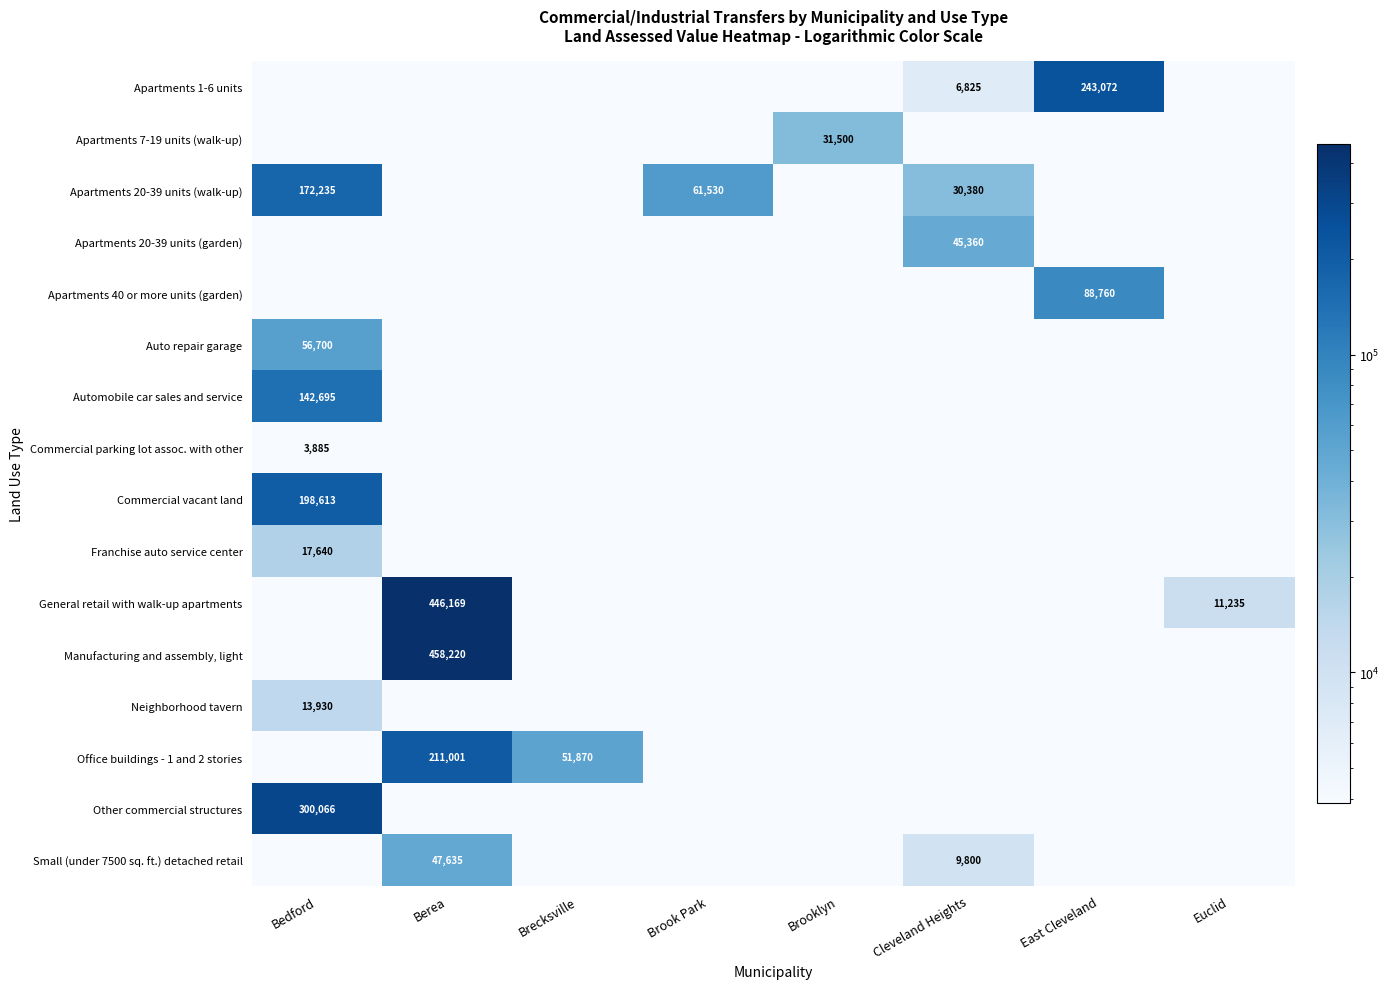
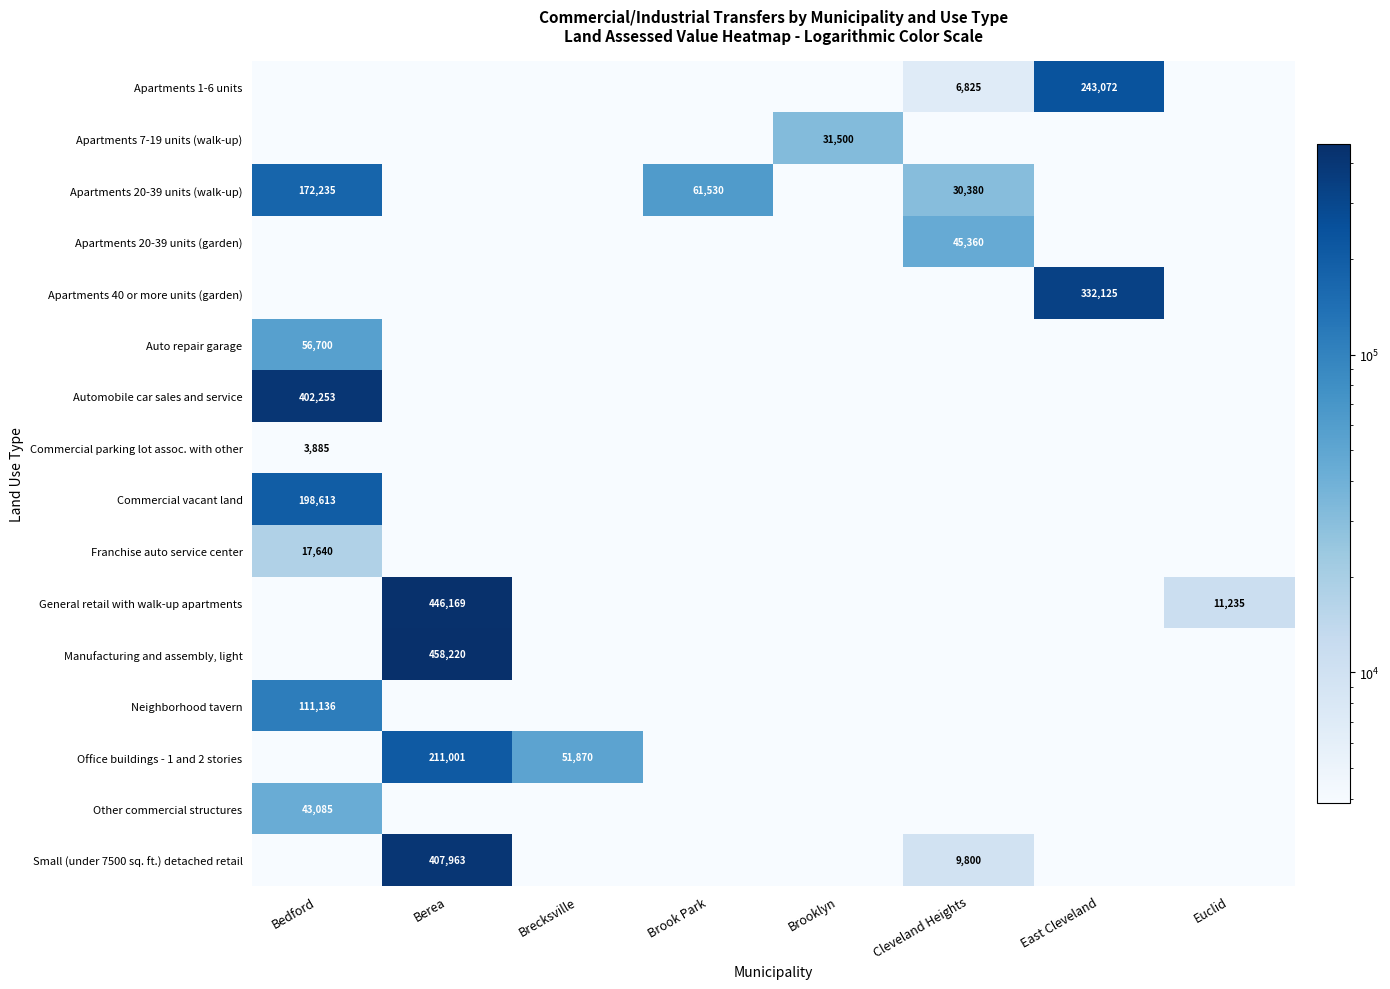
Apartments 40 or more units (garden), East Cleveland: 88,760 -> 332,125
Automobile car sales and service, Bedford: 142,695 -> 402,253
Neighborhood tavern, Bedford: 13,930 -> 111,136
Other commercial structures, Bedford: 300,066 -> 43,085
Small (under 7500 sq. ft.) detached retail, Berea: 47,635 -> 407,963
